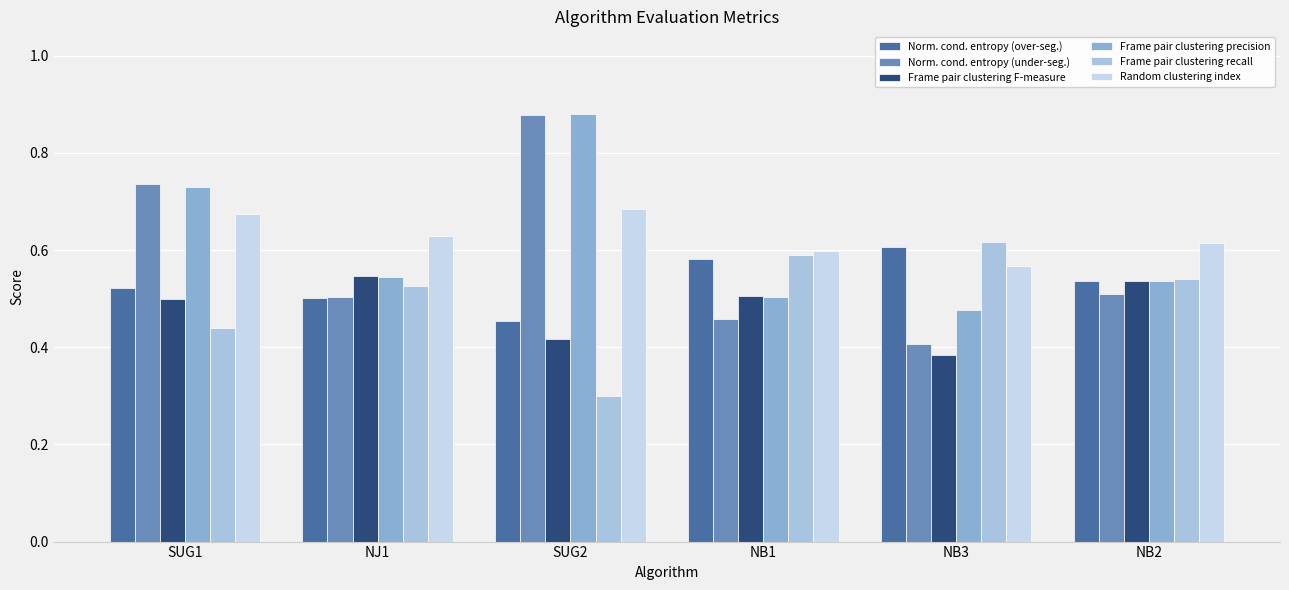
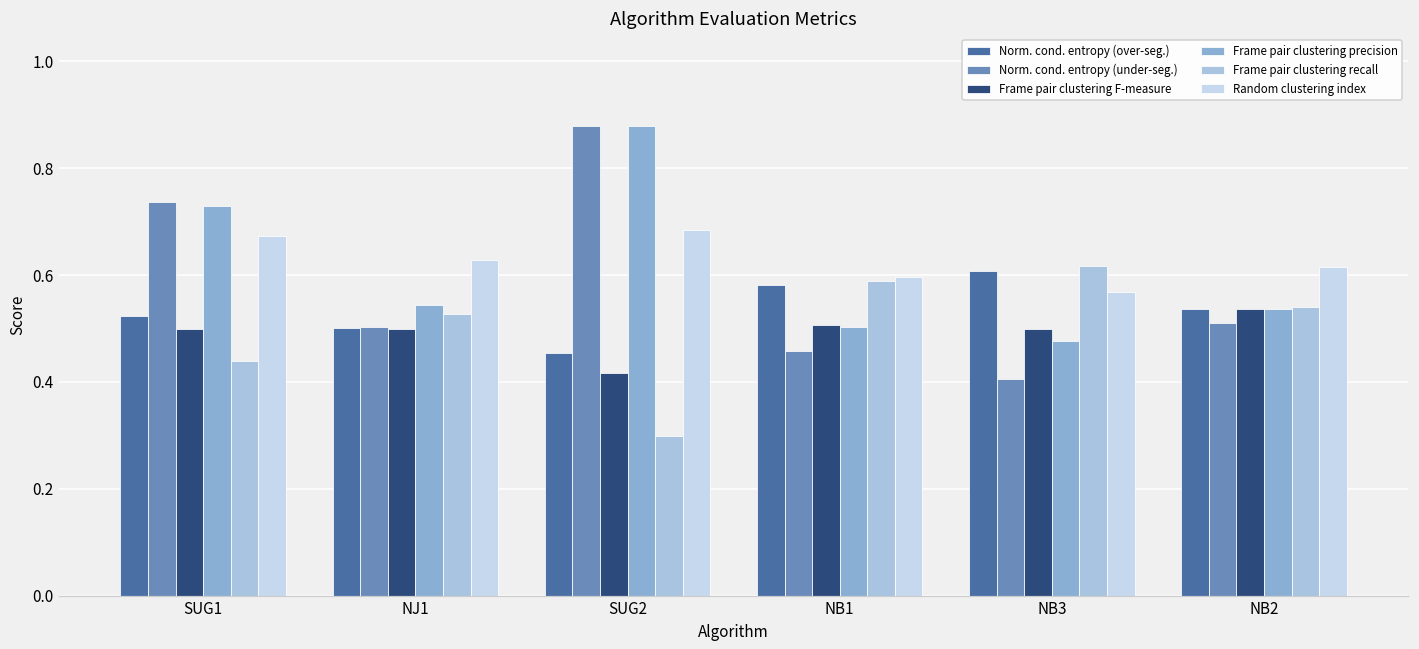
Frame pair clustering F-measure, NJ1: 0.55 -> 0.50
Frame pair clustering F-measure, NB3: 0.38 -> 0.50
